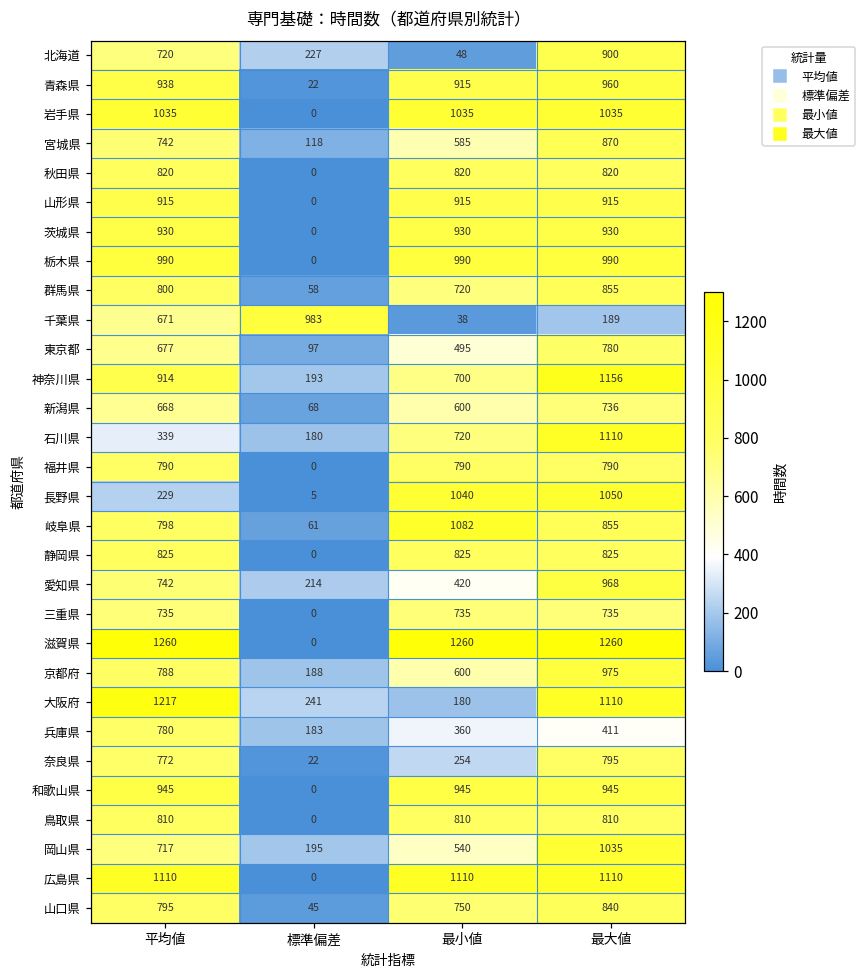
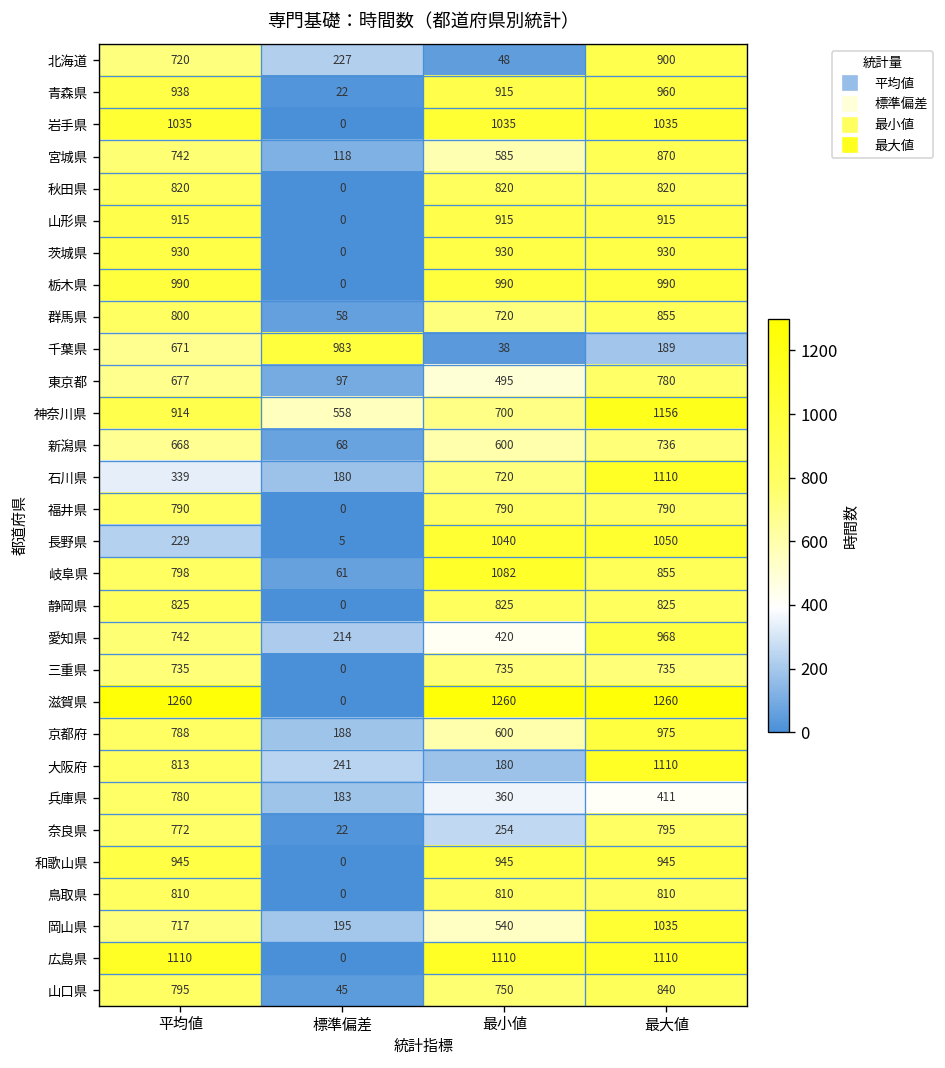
神奈川県, 標準偏差: 193 -> 558
大阪府, 平均値: 1217 -> 813
